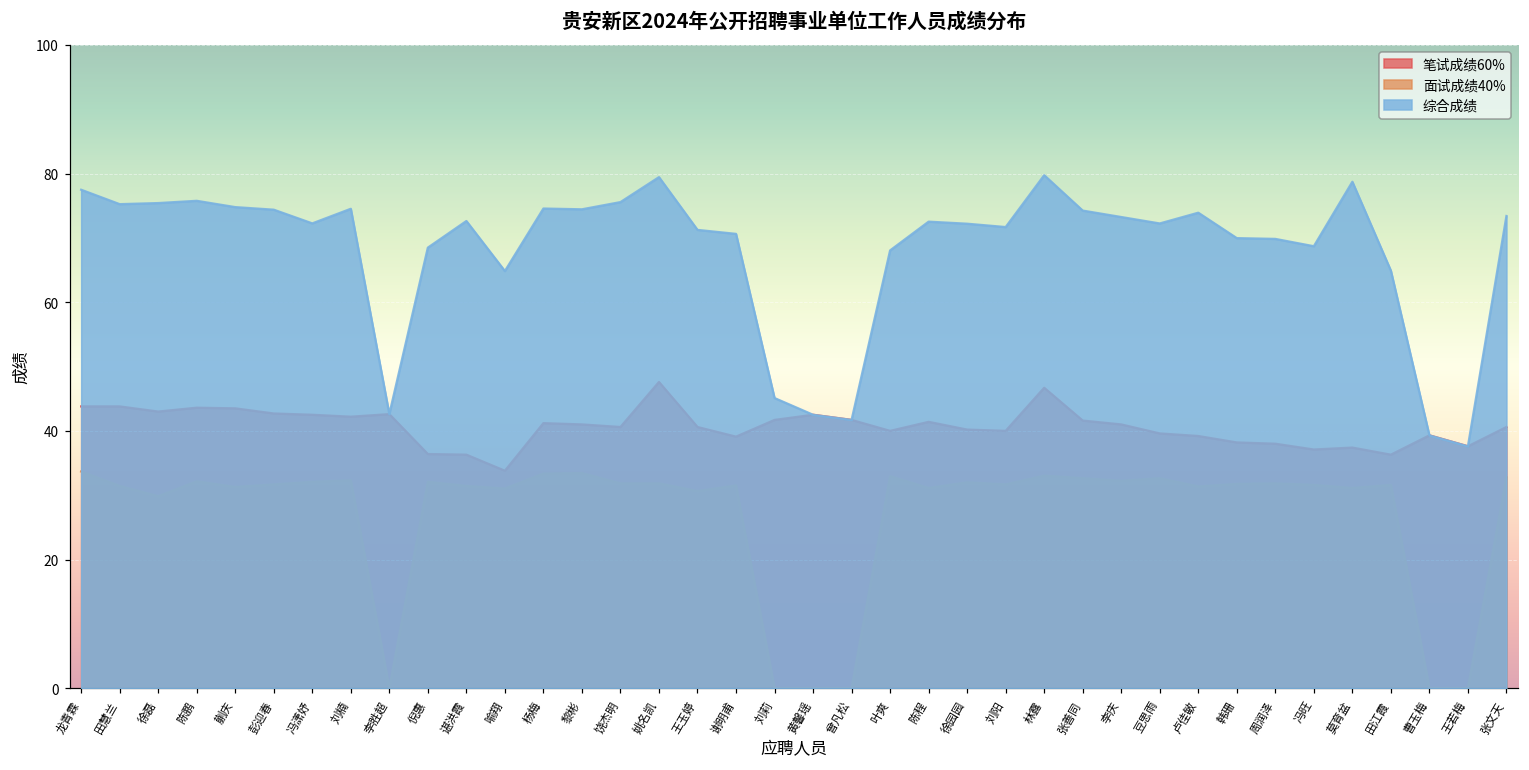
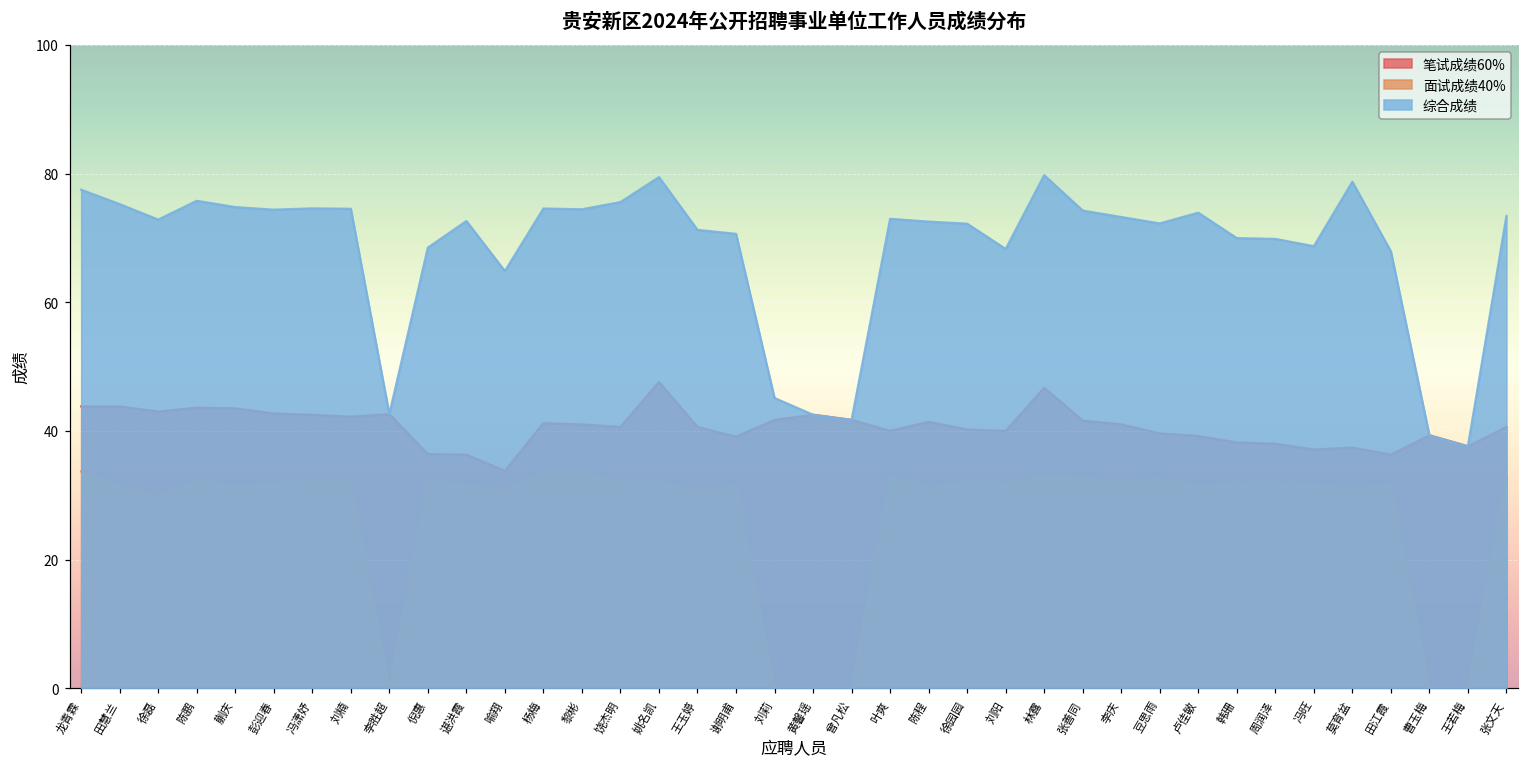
综合成绩, 徐磊: 75 -> 73
综合成绩, 冯潇妤: 72 -> 75
综合成绩, 叶爽: 68 -> 73
综合成绩, 刘阳: 72 -> 68
综合成绩, 田江霞: 65 -> 68
